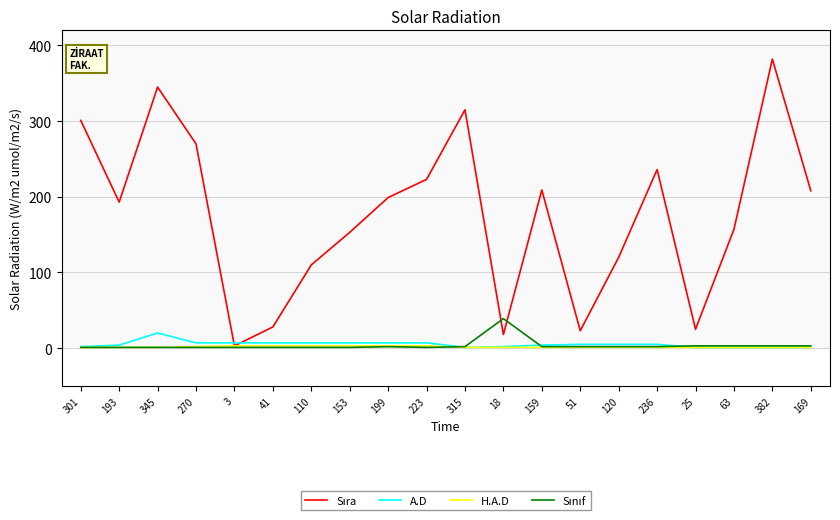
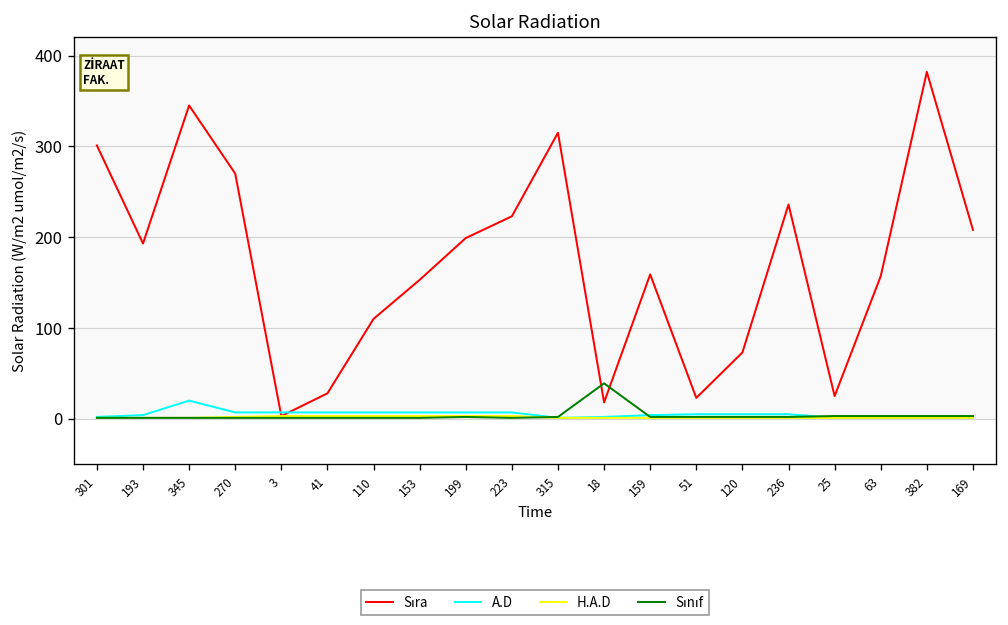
Sıra, 159: 210 -> 160
Sıra, 120: 120 -> 70
